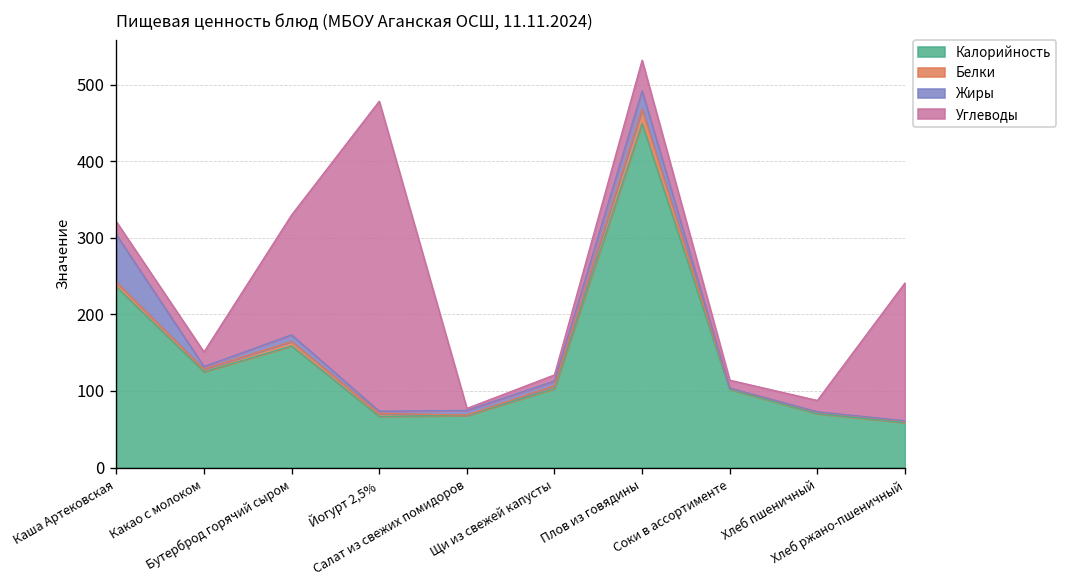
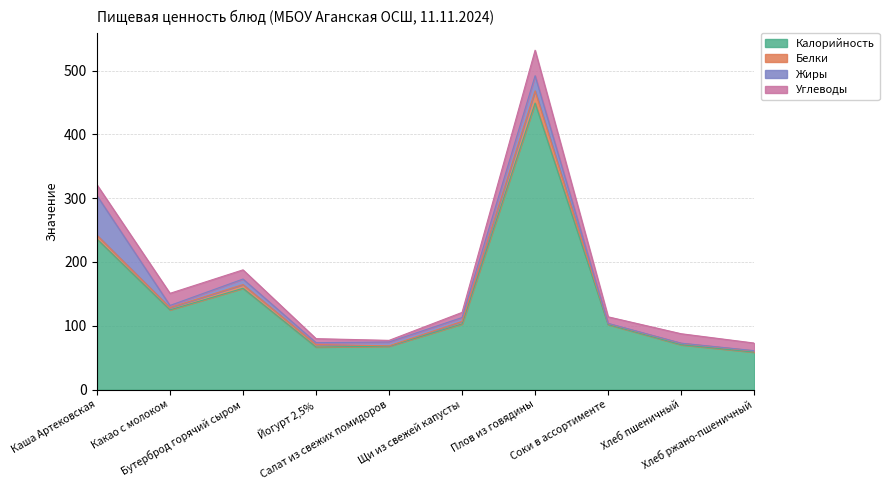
Углеводы, Бутерброд горячий сыром: 160 -> 10
Углеводы, Йогурт 2,5%: 400 -> 10
Углеводы, Хлеб ржано-пшеничный: 180 -> 10
